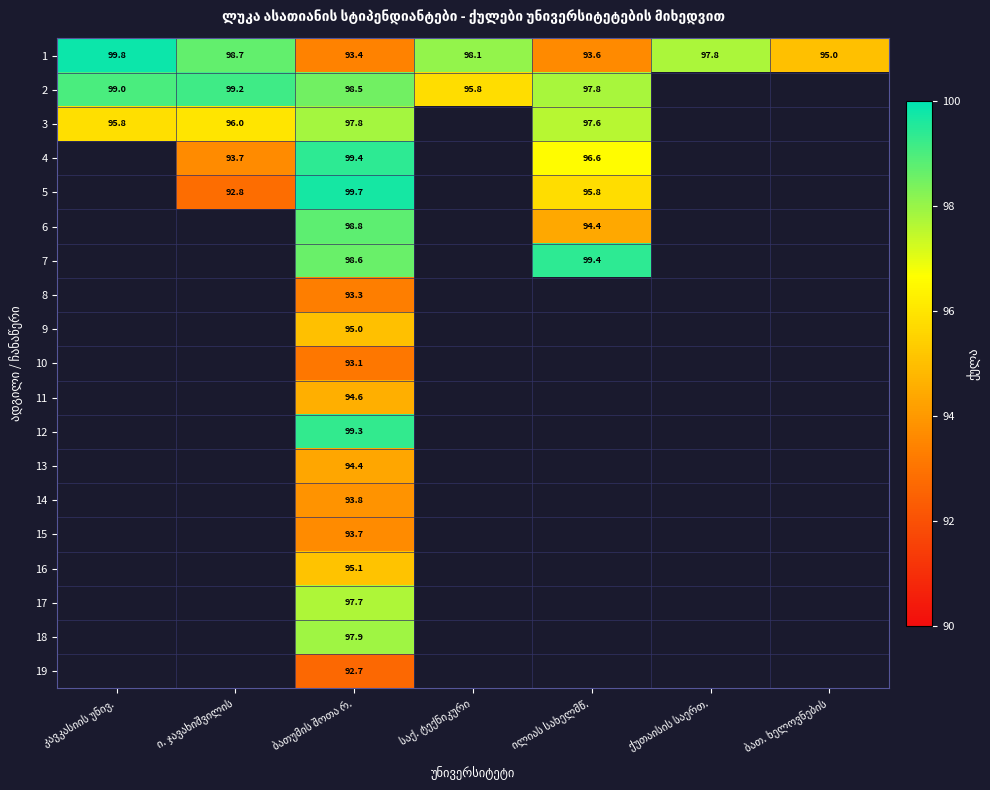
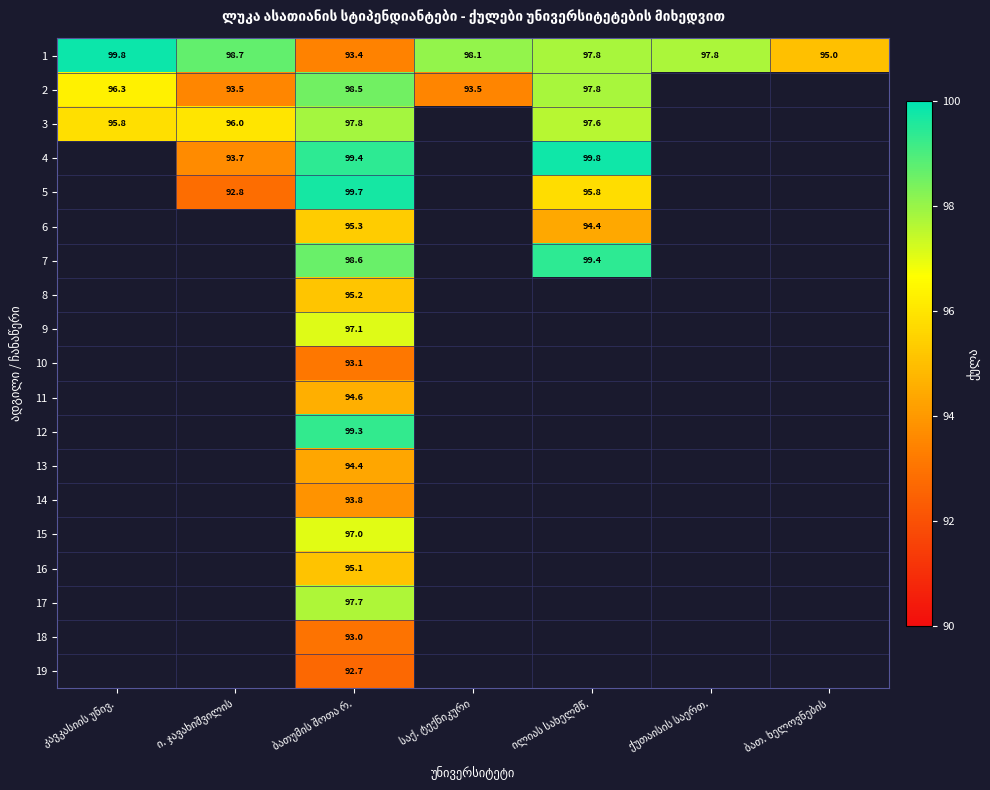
1, ილიას სახელმწ.: 93.6 -> 97.8
2, კავკასიის უნივ.: 99.0 -> 96.3
2, ი. ჯავახიშვილის: 99.2 -> 93.5
2, საქ. ტექნიკური: 95.8 -> 93.5
4, ილიას სახელმწ.: 96.6 -> 99.8
6, ბათუმის შოთა რ.: 98.8 -> 95.3
8, ბათუმის შოთა რ.: 93.3 -> 95.2
9, ბათუმის შოთა რ.: 95.0 -> 97.1
15, ბათუმის შოთა რ.: 93.7 -> 97.0
18, ბათუმის შოთა რ.: 97.9 -> 93.0
